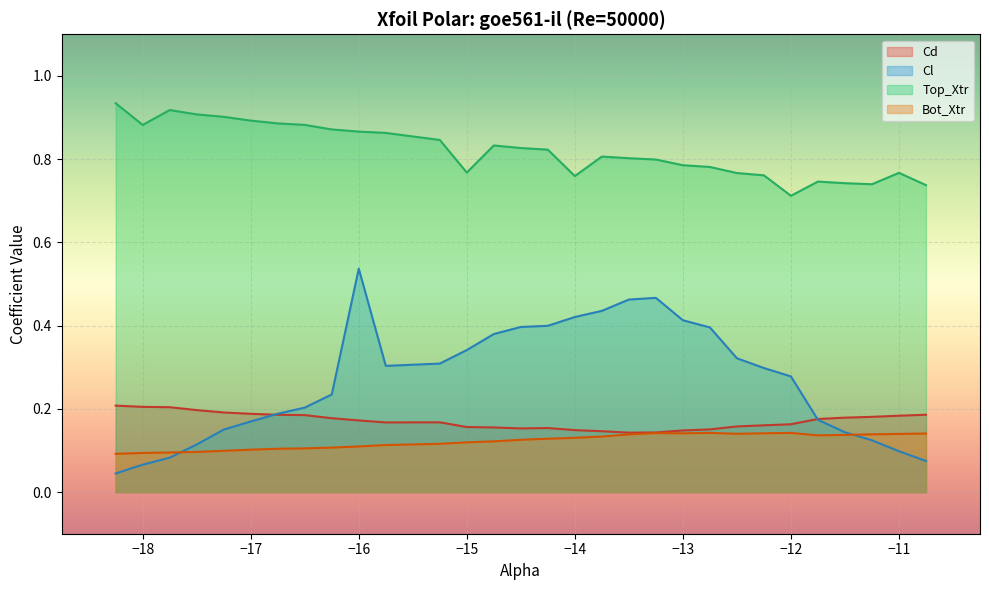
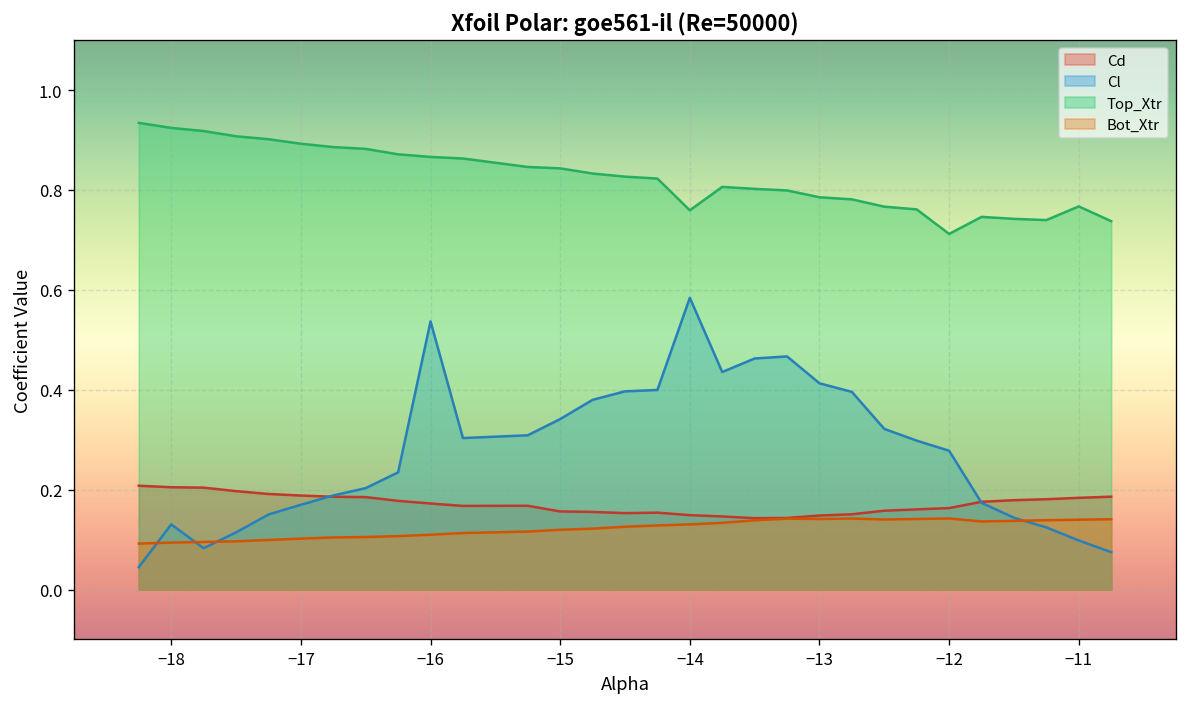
Cl, −18: 0.07 -> 0.13
Top_Xtr, −18: 0.88 -> 0.92
Top_Xtr, −15: 0.77 -> 0.84
Cl, −14: 0.42 -> 0.58
